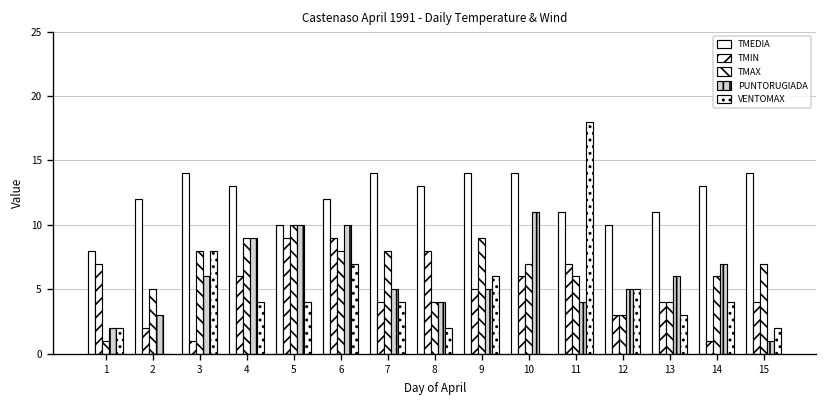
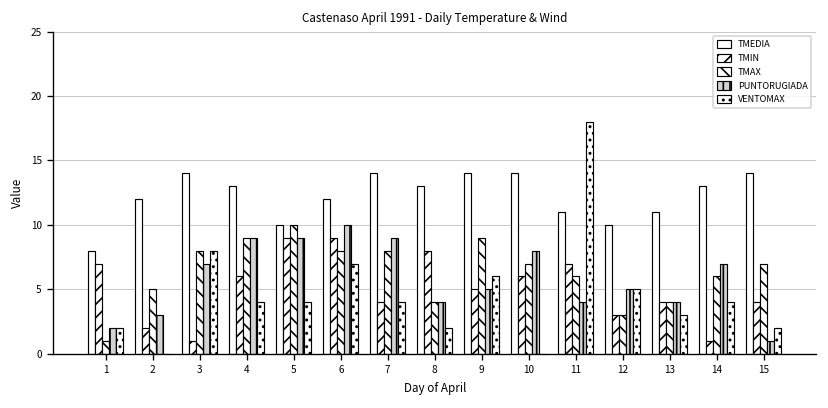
PUNTORUGIADA, 3: 6 -> 7
PUNTORUGIADA, 5: 10 -> 9
PUNTORUGIADA, 7: 5 -> 9
PUNTORUGIADA, 10: 11 -> 8
PUNTORUGIADA, 13: 6 -> 4
